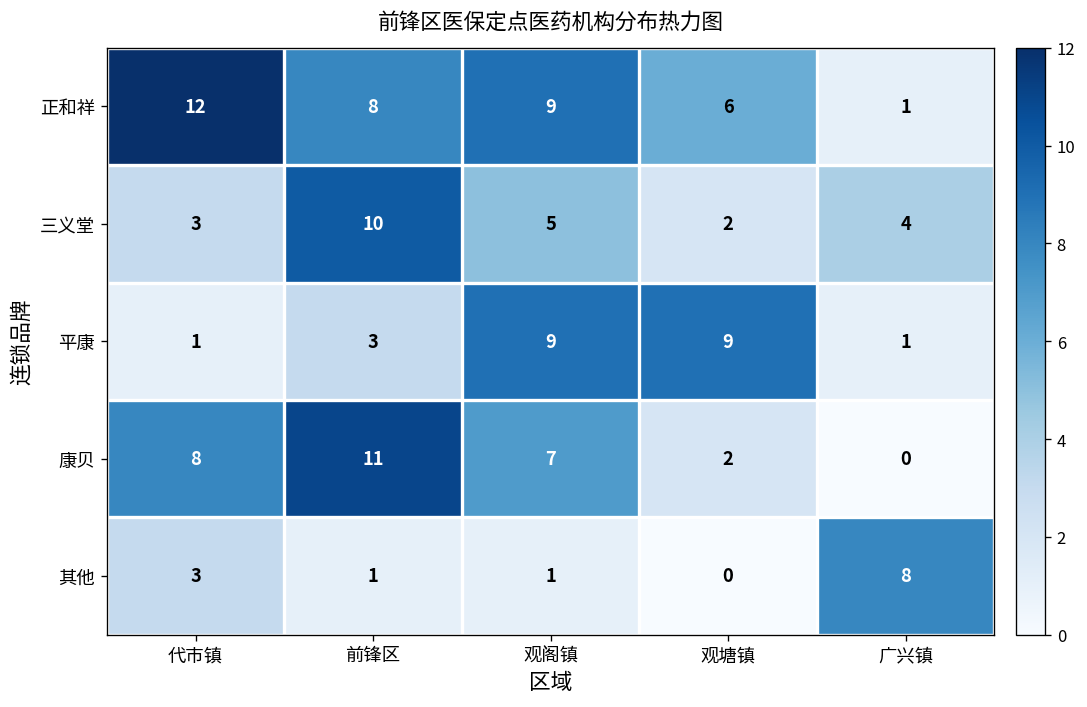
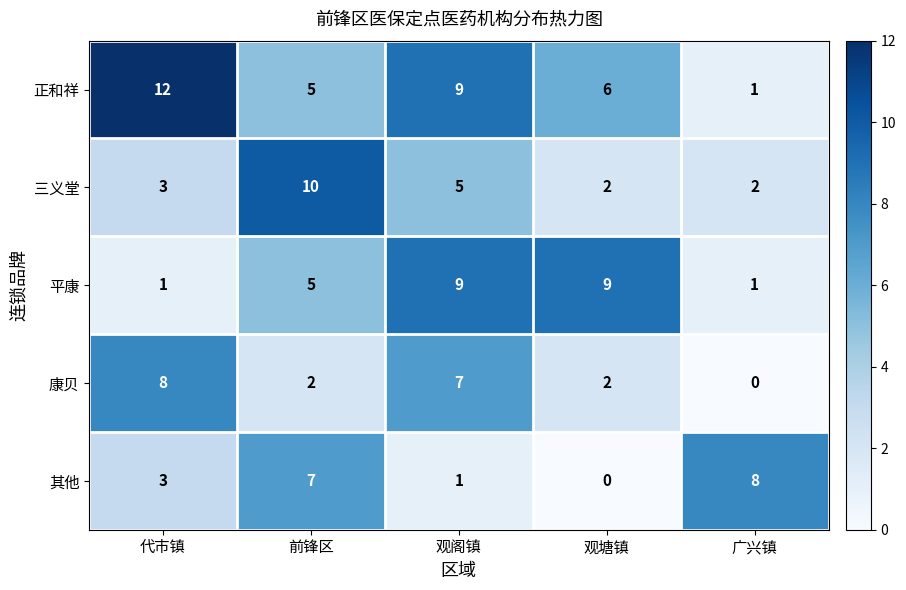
正和祥, 前锋区: 8 -> 5
三义堂, 广兴镇: 4 -> 2
平康, 前锋区: 3 -> 5
康贝, 前锋区: 11 -> 2
其他, 前锋区: 1 -> 7
